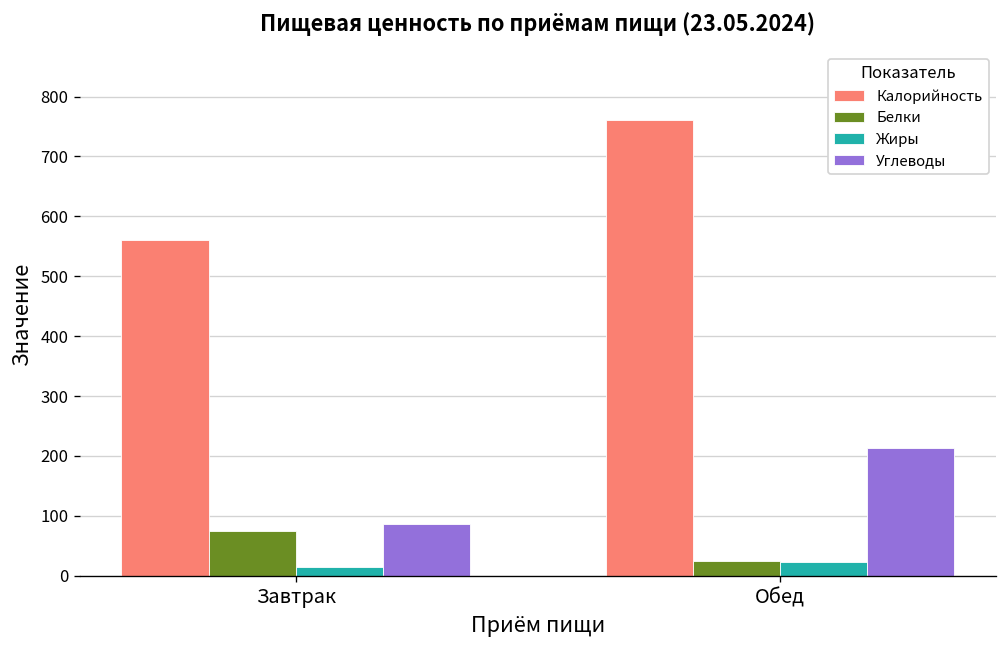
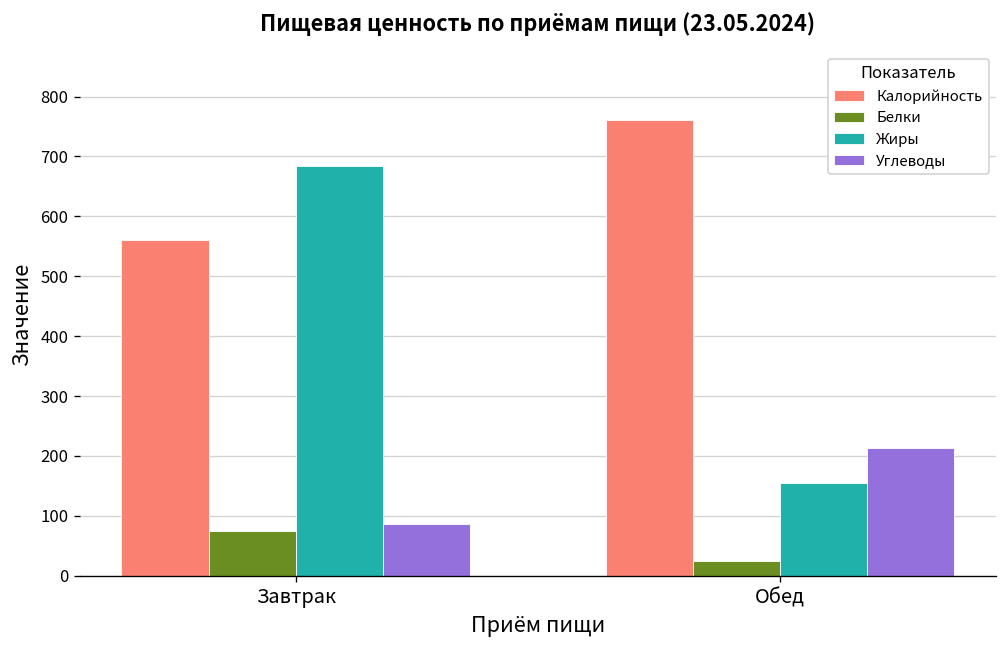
Жиры, Завтрак: 20 -> 680
Жиры, Обед: 20 -> 160
